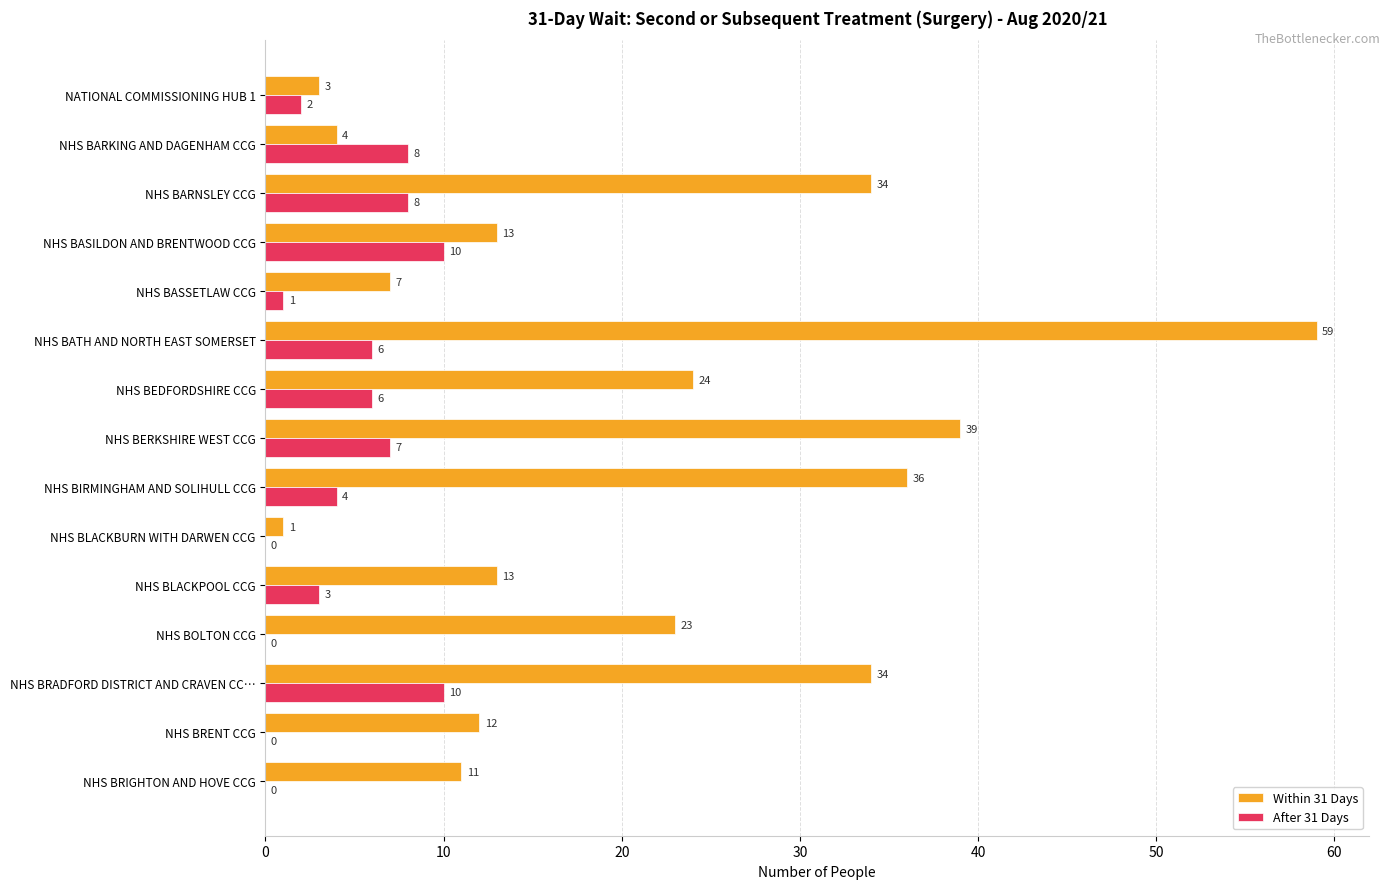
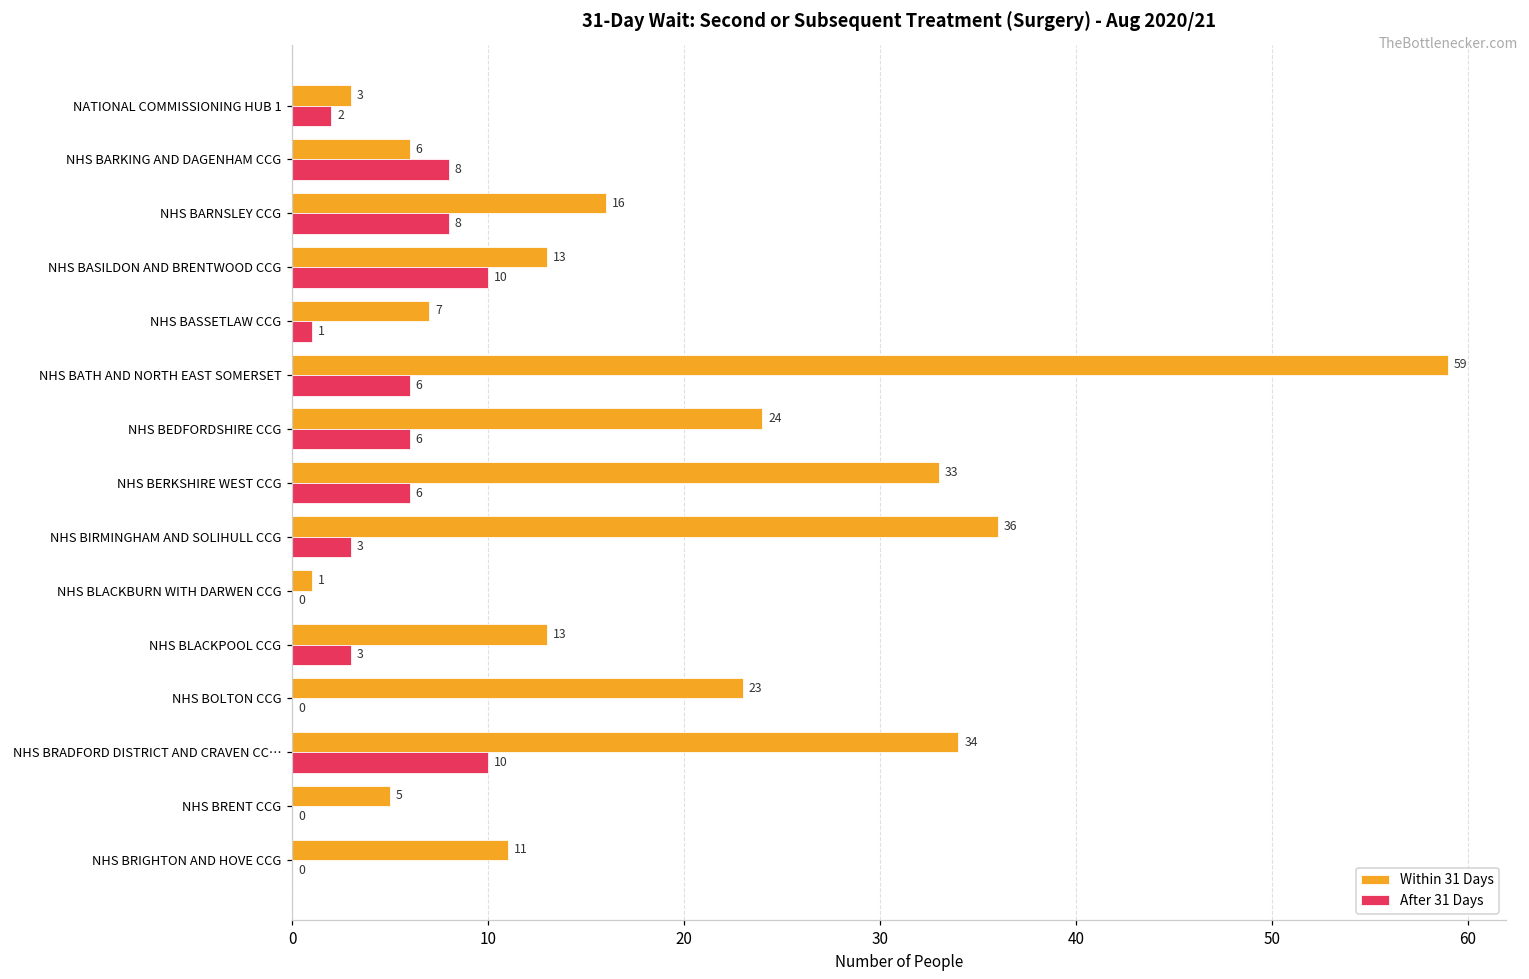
Within 31 Days, NHS BARKING AND DAGENHAM CCG: 4 -> 6
Within 31 Days, NHS BARNSLEY CCG: 34 -> 16
Within 31 Days, NHS BERKSHIRE WEST CCG: 39 -> 33
After 31 Days, NHS BERKSHIRE WEST CCG: 7 -> 6
After 31 Days, NHS BIRMINGHAM AND SOLIHULL CCG: 4 -> 3
Within 31 Days, NHS BRENT CCG: 12 -> 5
